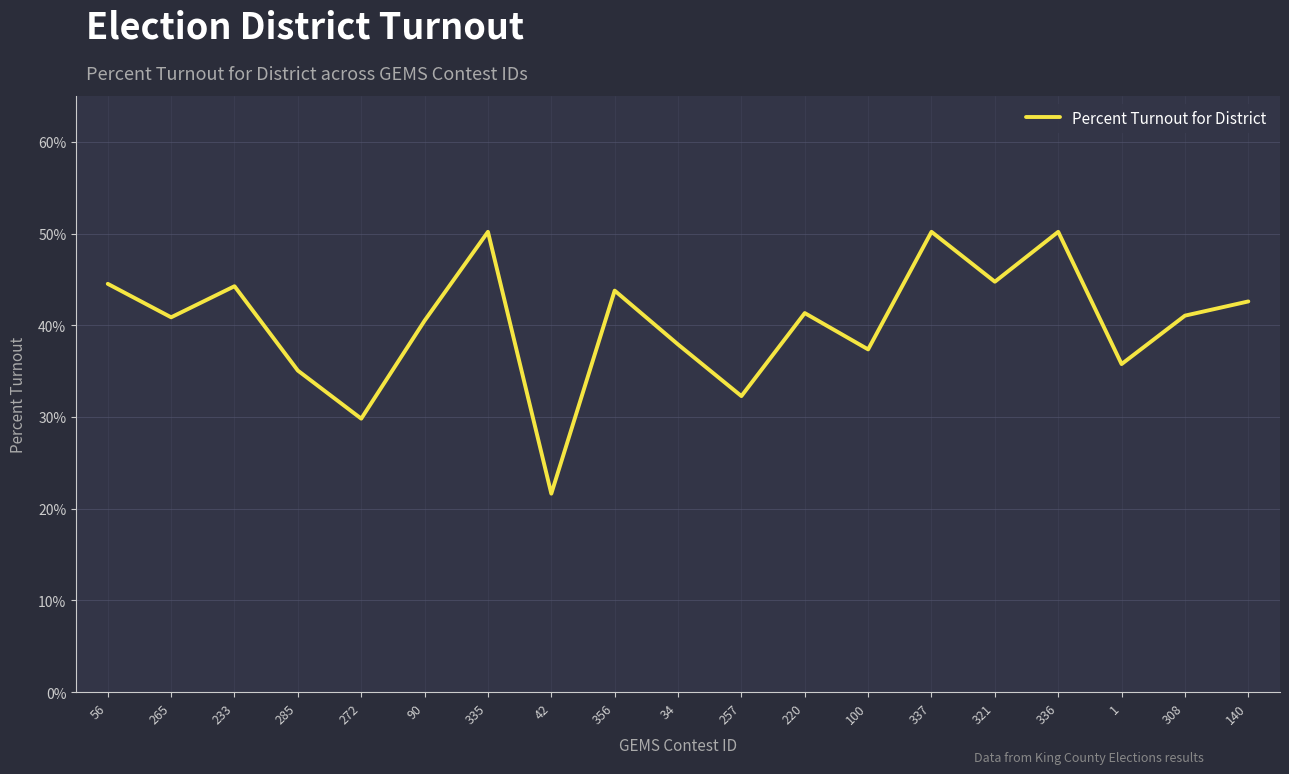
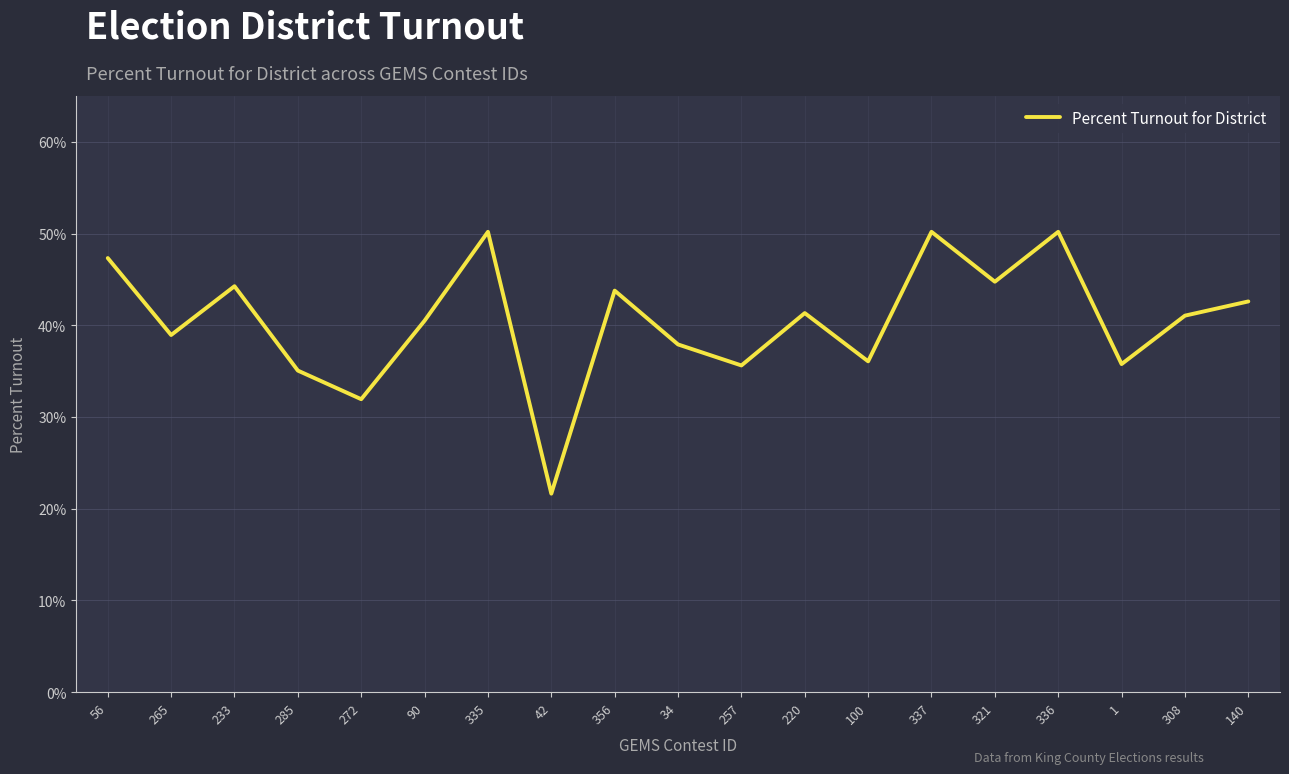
56: 45% -> 47%
265: 41% -> 39%
272: 30% -> 32%
257: 32% -> 36%
100: 37% -> 36%
